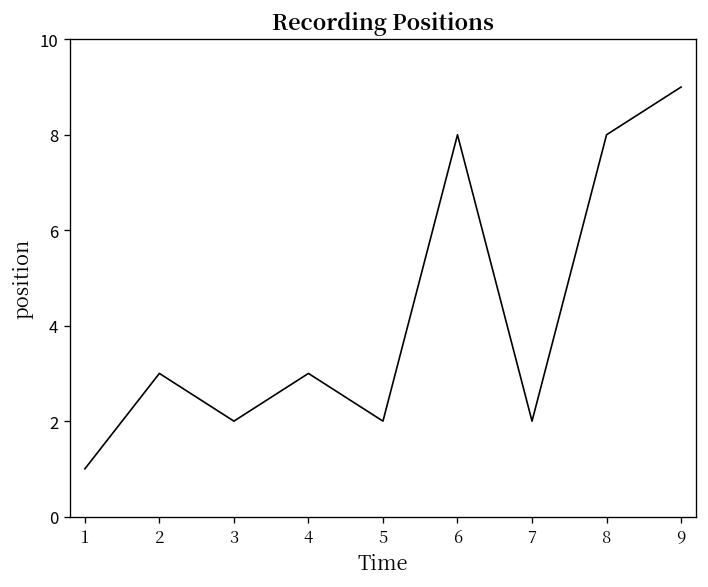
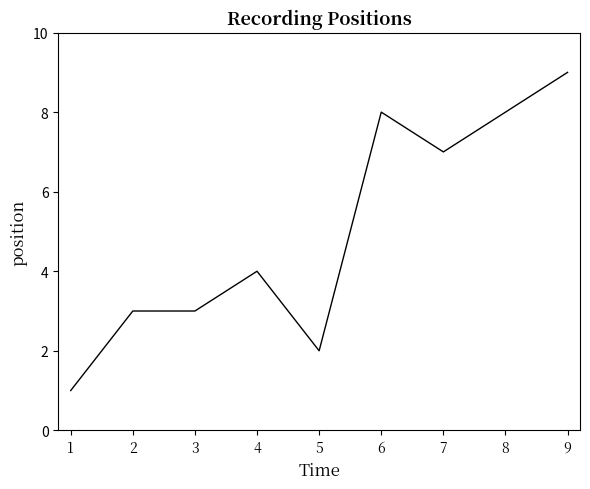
3: 2 -> 3
4: 3 -> 4
7: 2 -> 7
